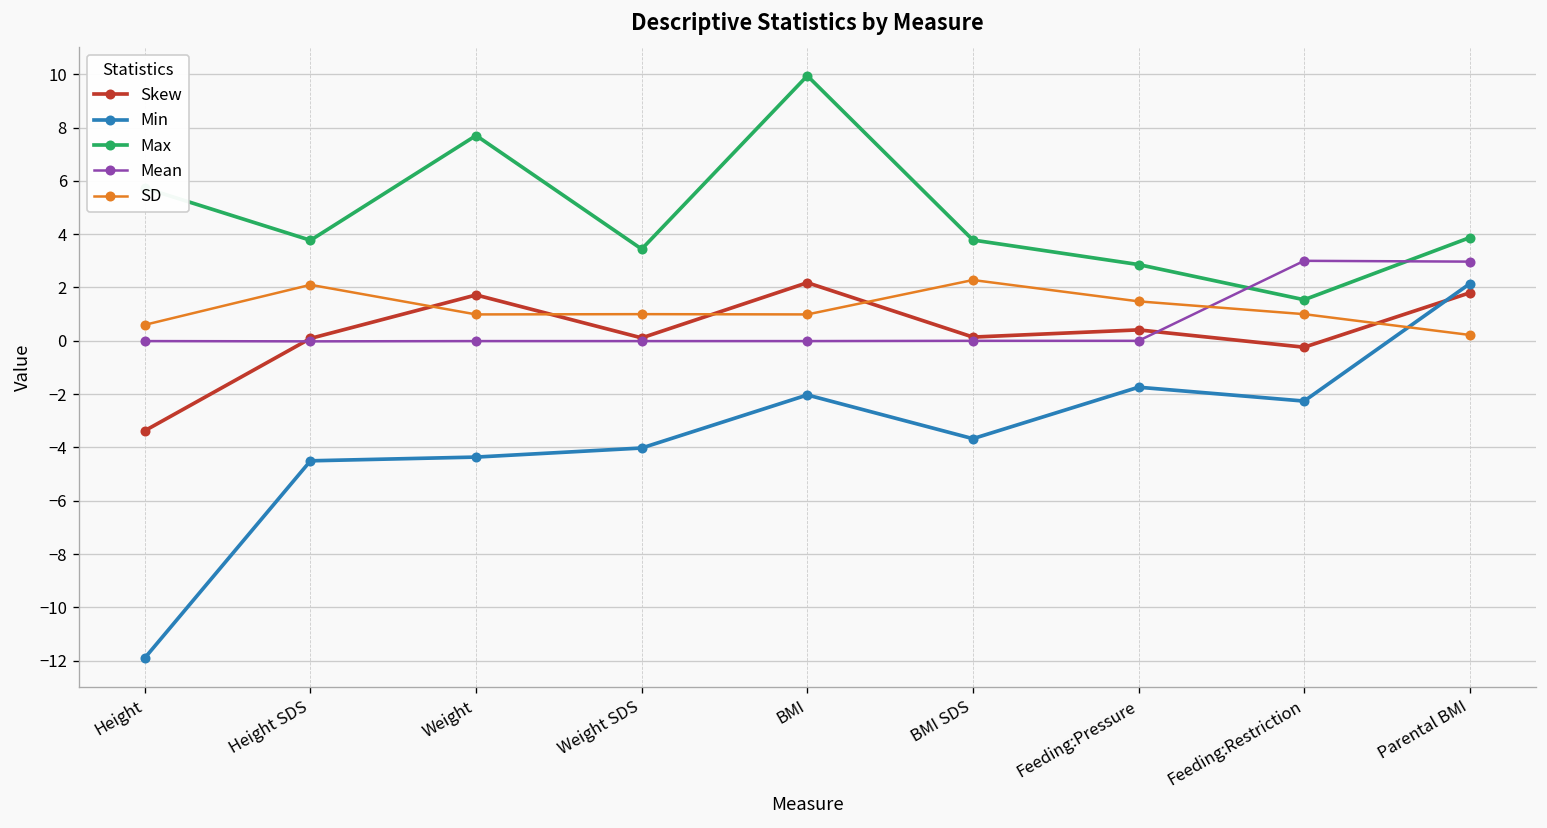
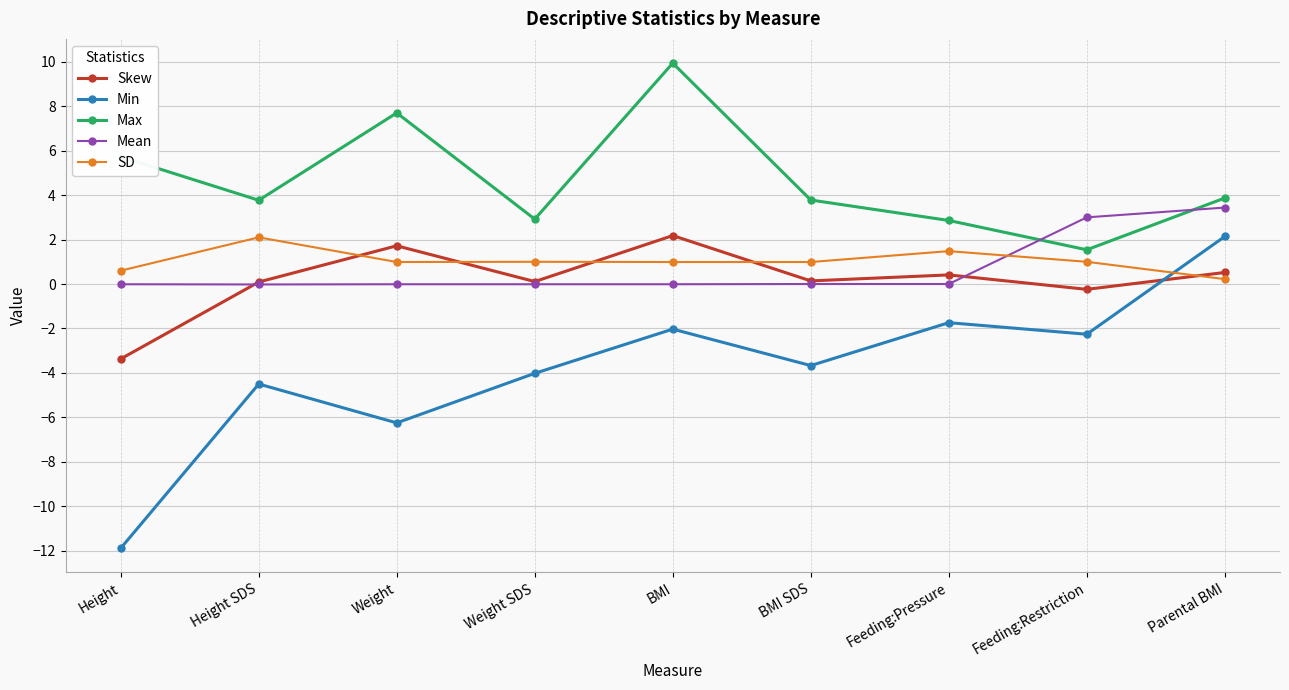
Min, Weight: -4.4 -> -6.3
Max, Weight SDS: 3.4 -> 2.9
SD, BMI SDS: 2.3 -> 1.0
Skew, Parental BMI: 1.8 -> 0.5
Mean, Parental BMI: 3.0 -> 3.4
